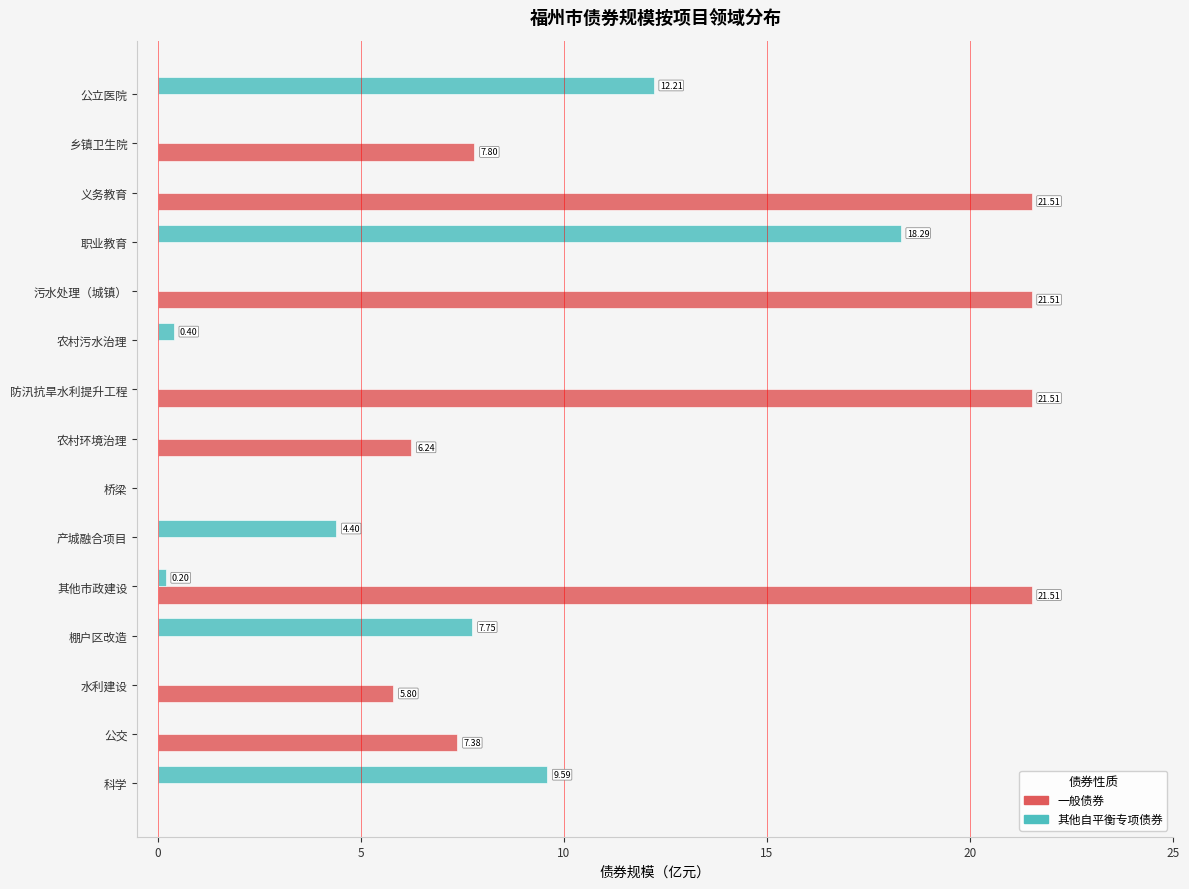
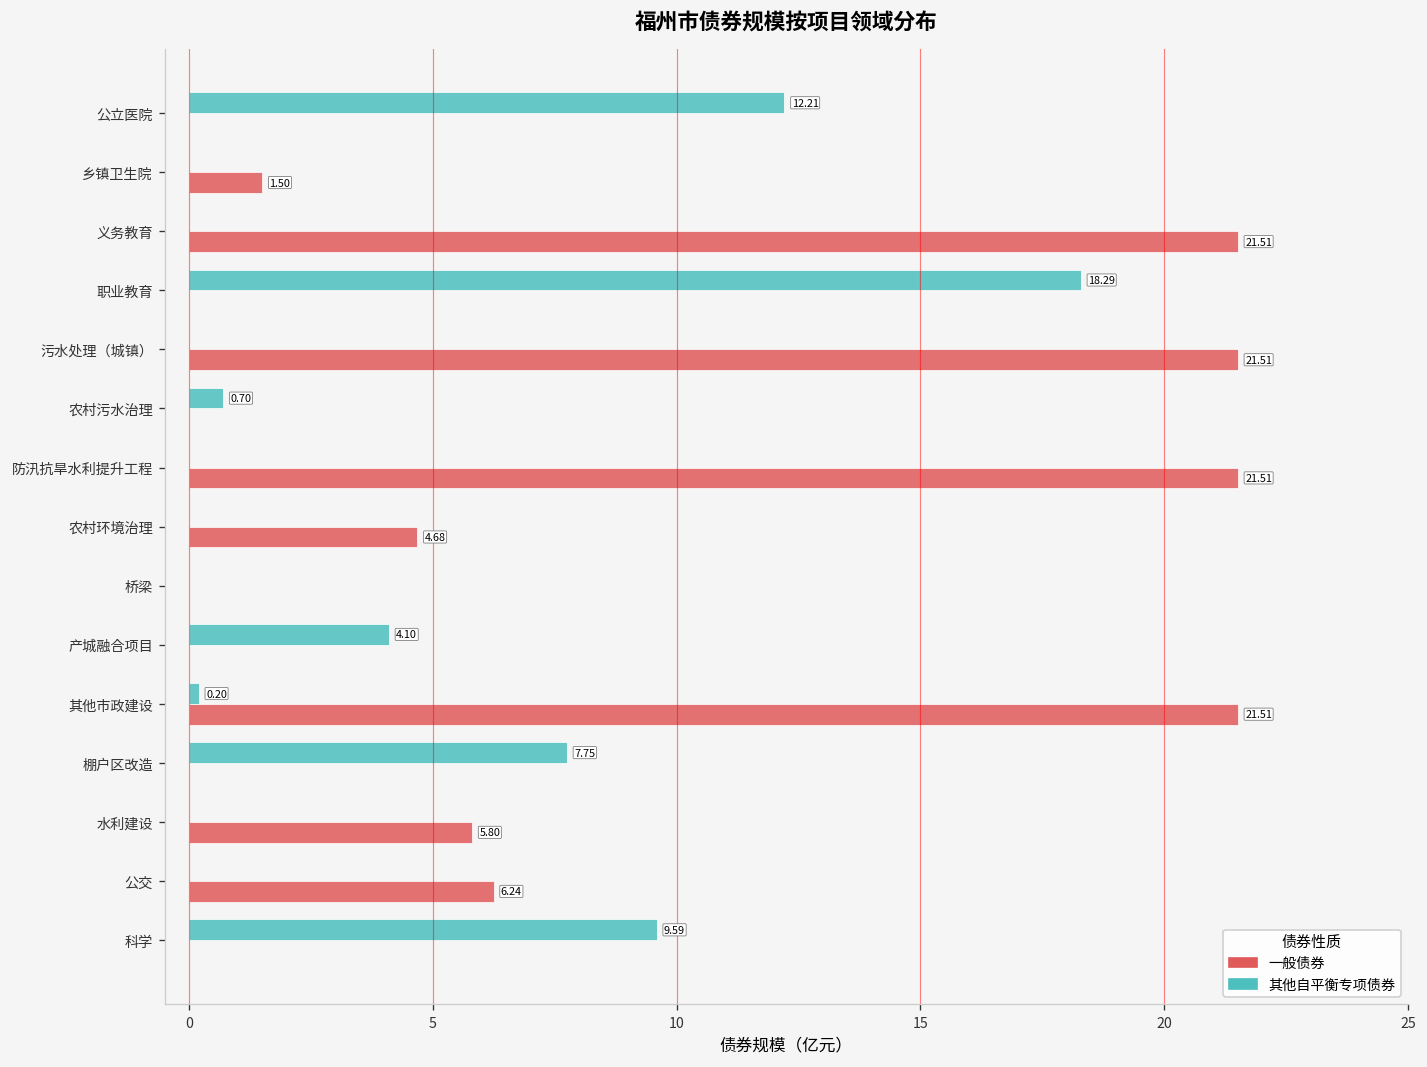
一般债券, 乡镇卫生院: 7.80 -> 1.50
其他自平衡专项债券, 农村污水治理: 0.40 -> 0.70
一般债券, 农村环境治理: 6.24 -> 4.68
其他自平衡专项债券, 产城融合项目: 4.40 -> 4.10
一般债券, 公交: 7.38 -> 6.24
